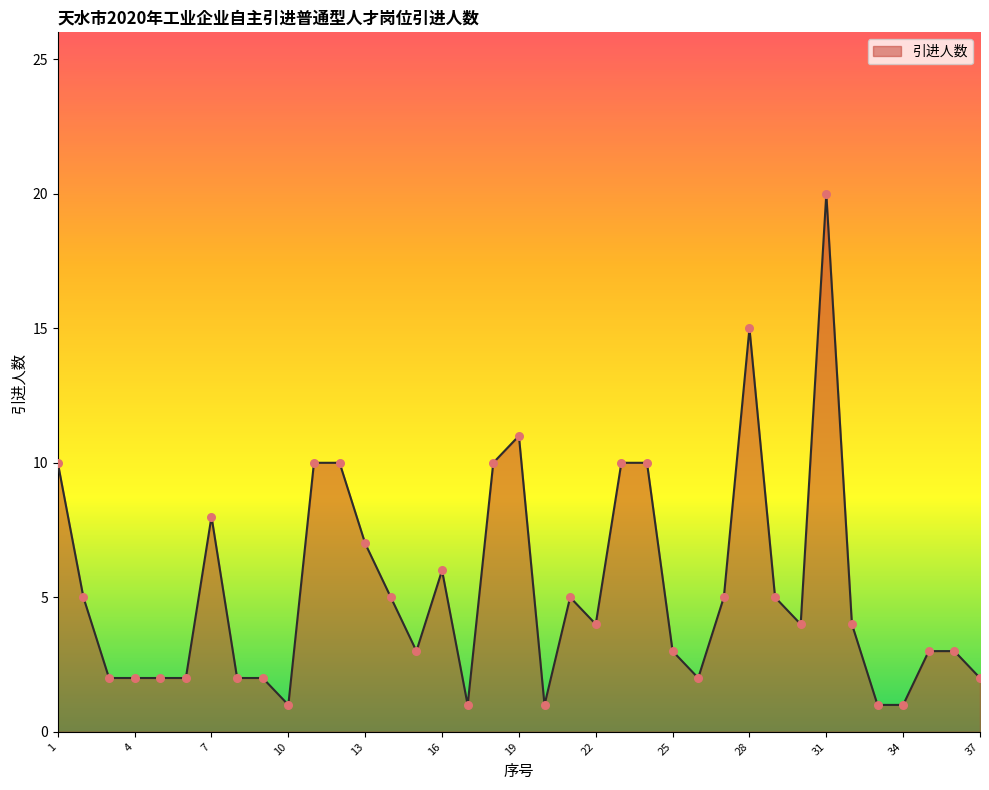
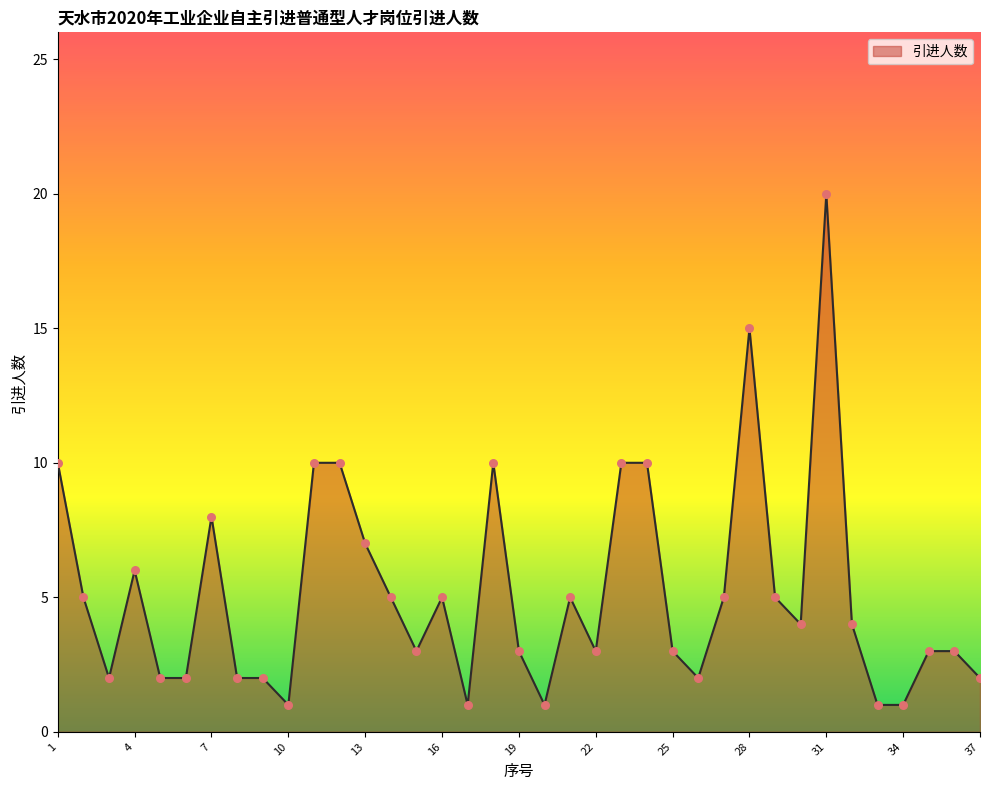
4: 2 -> 6
16: 6 -> 5
19: 11 -> 3
22: 4 -> 3
